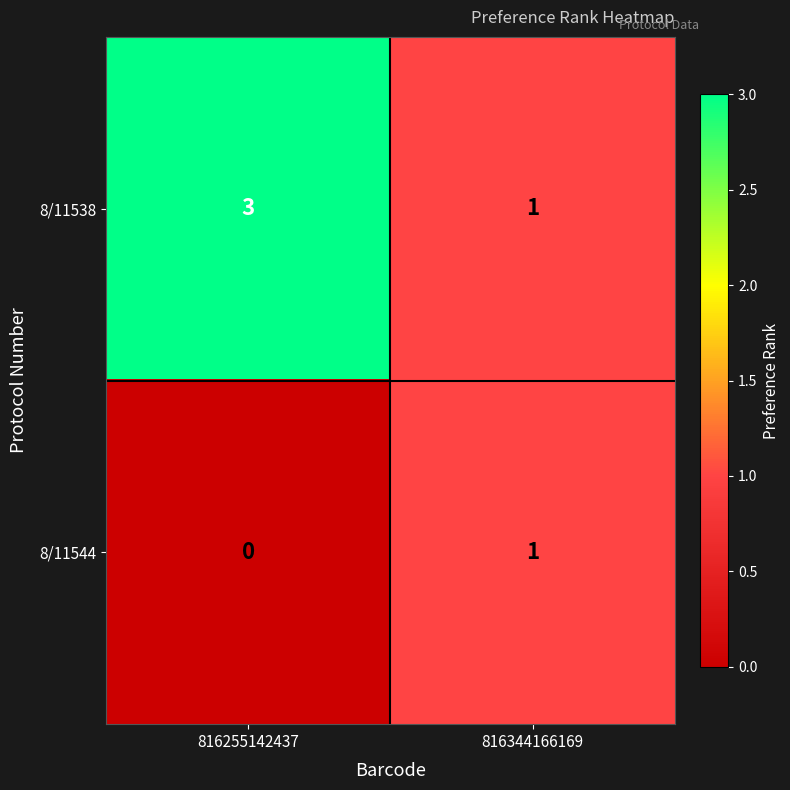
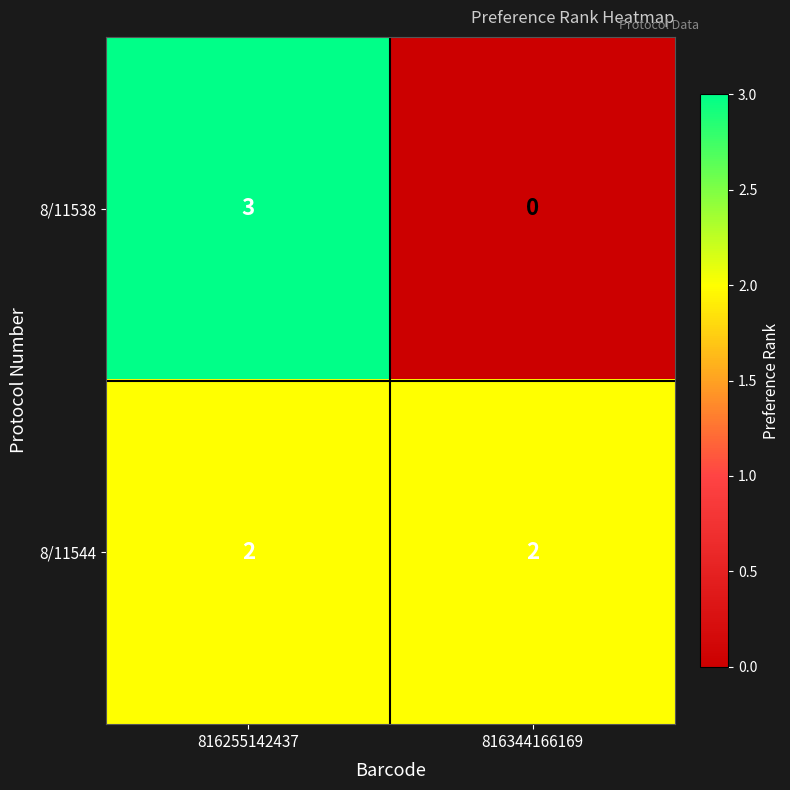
8/11538, 816344166169: 1 -> 0
8/11544, 816255142437: 0 -> 2
8/11544, 816344166169: 1 -> 2
